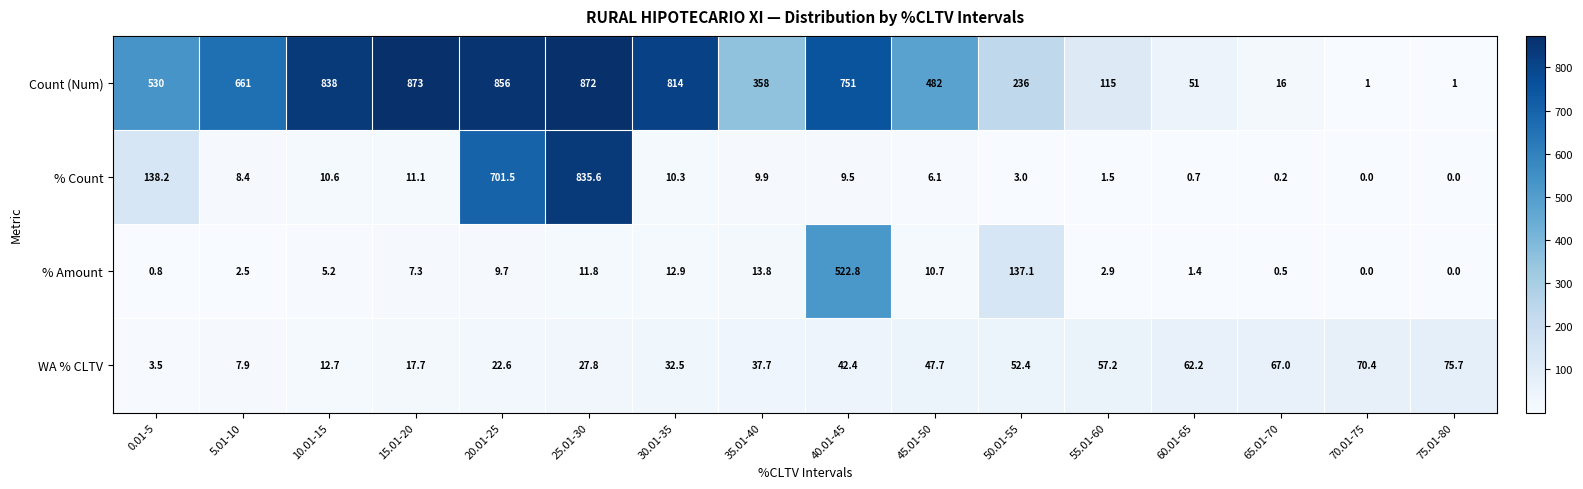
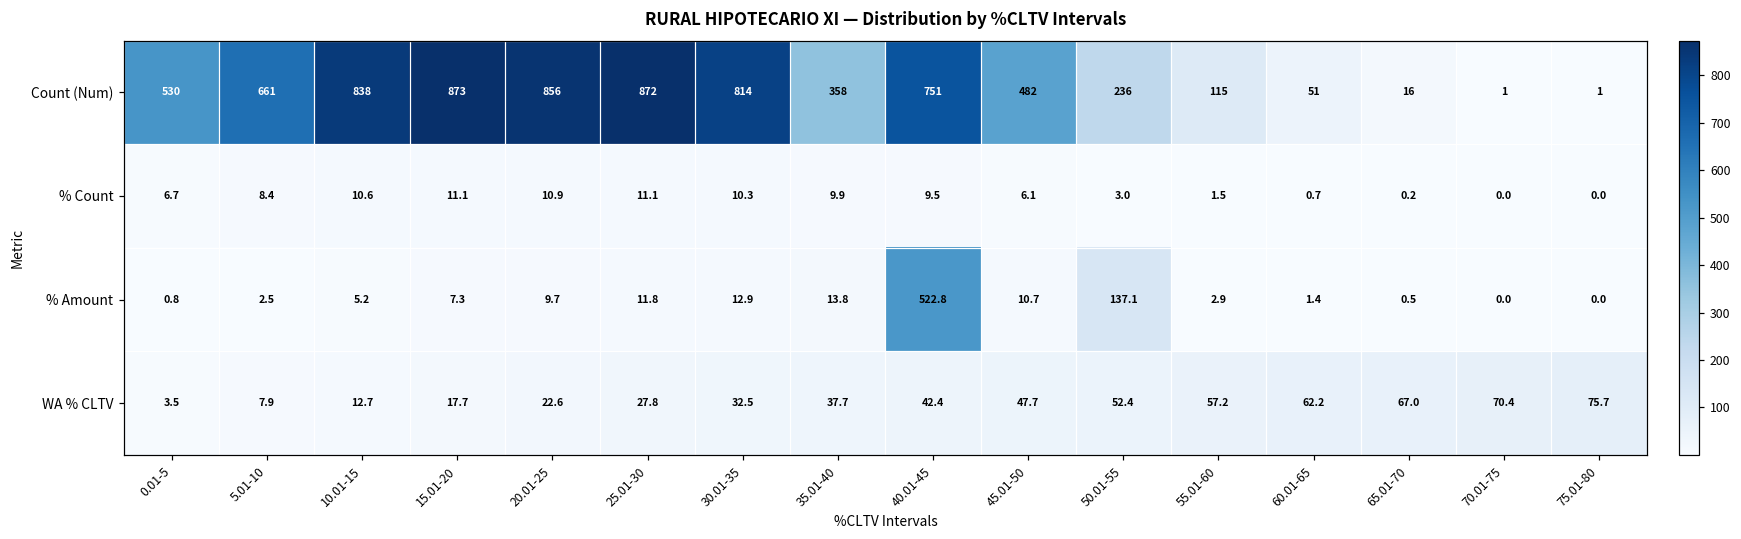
% Count, 0.01-5: 138.2 -> 6.7
% Count, 20.01-25: 701.5 -> 10.9
% Count, 25.01-30: 835.6 -> 11.1
